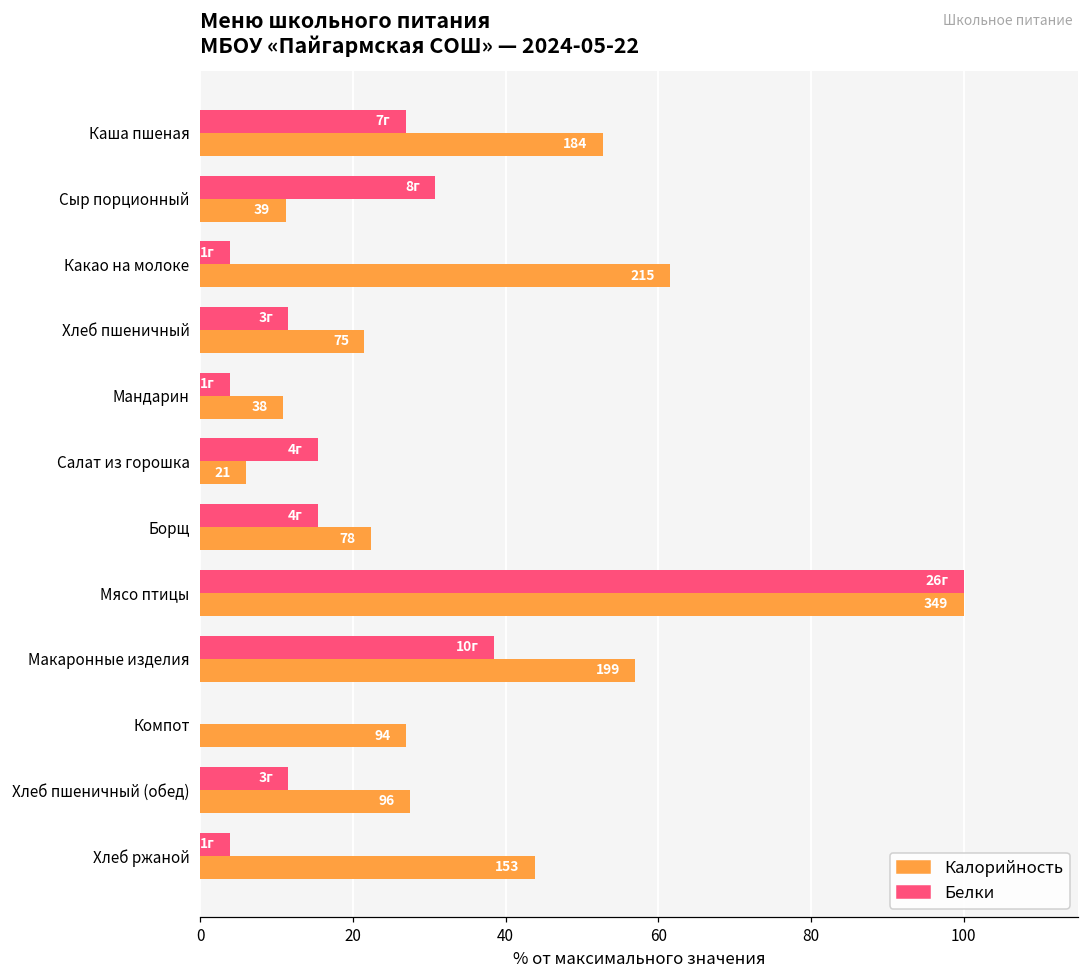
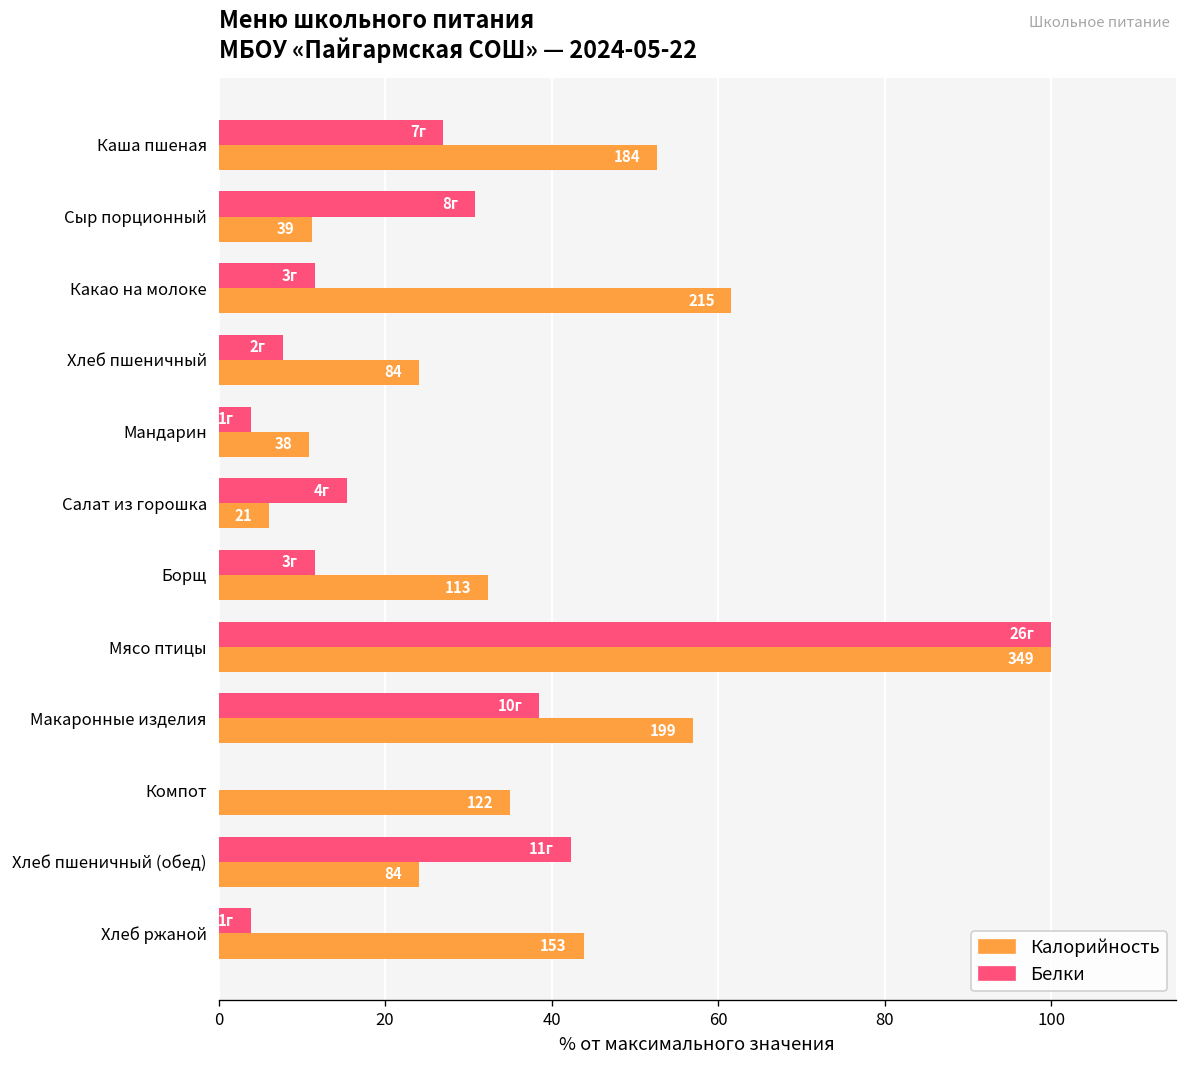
Белки, Какао на молоке: 1г -> 3г
Белки, Хлеб пшеничный: 3г -> 2г
Калорийность, Хлеб пшеничный: 75 -> 84
Белки, Борщ: 4г -> 3г
Калорийность, Борщ: 78 -> 113
Калорийность, Компот: 94 -> 122
Белки, Хлеб пшеничный (обед): 3г -> 11г
Калорийность, Хлеб пшеничный (обед): 96 -> 84
